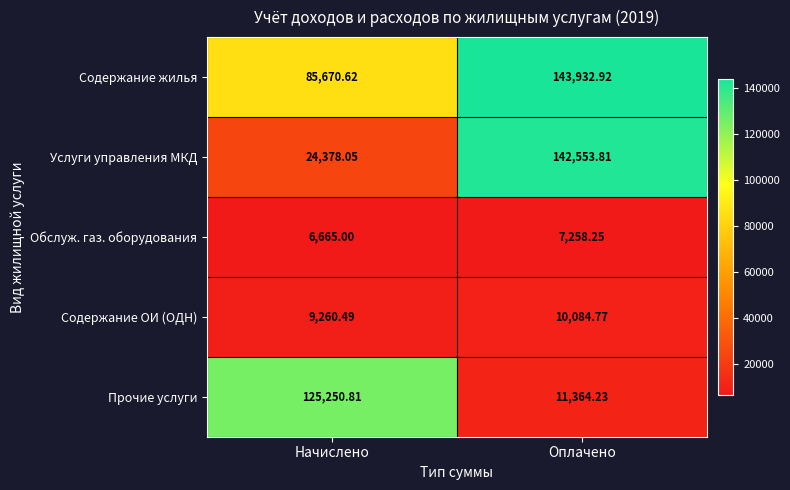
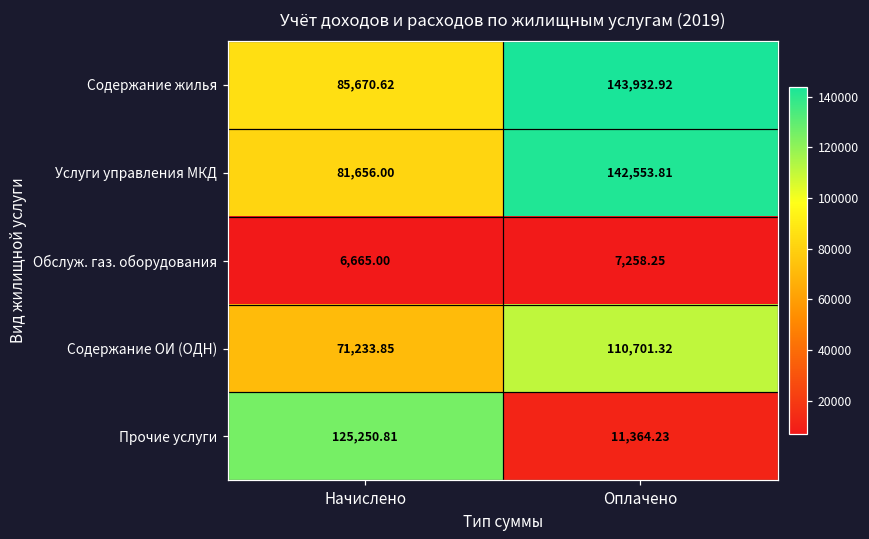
Услуги управления МКД, Начислено: 24,378.05 -> 81,656.00
Содержание ОИ (ОДН), Начислено: 9,260.49 -> 71,233.85
Содержание ОИ (ОДН), Оплачено: 10,084.77 -> 110,701.32
